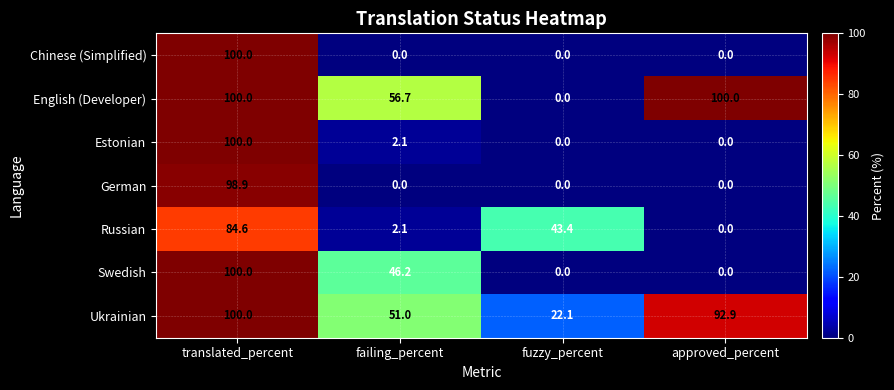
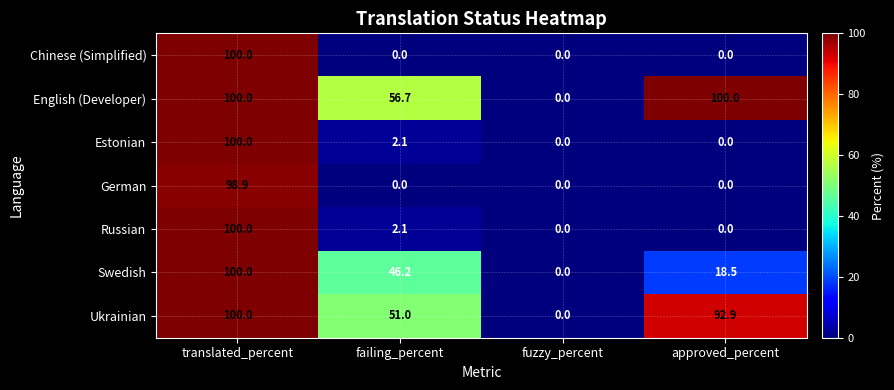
Russian, translated_percent: 84.6 -> 100.0
Russian, fuzzy_percent: 43.4 -> 0.0
Swedish, approved_percent: 0.0 -> 18.5
Ukrainian, fuzzy_percent: 22.1 -> 0.0
